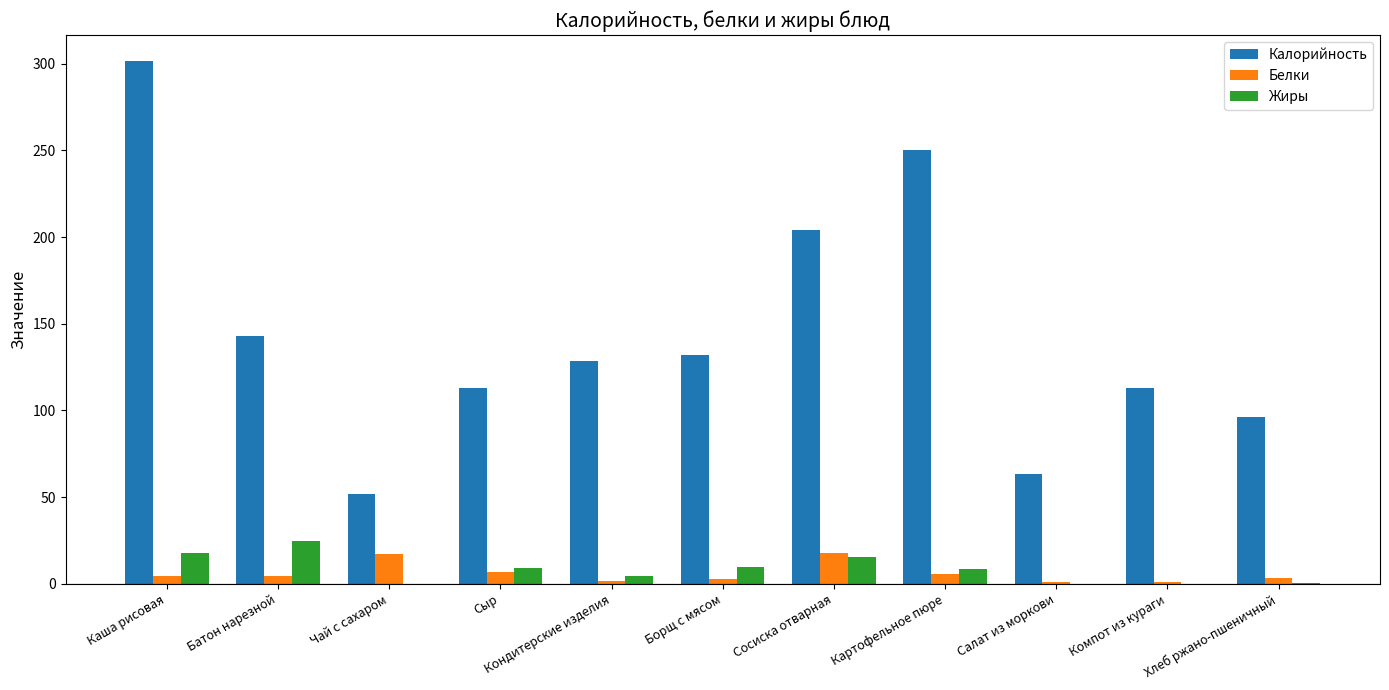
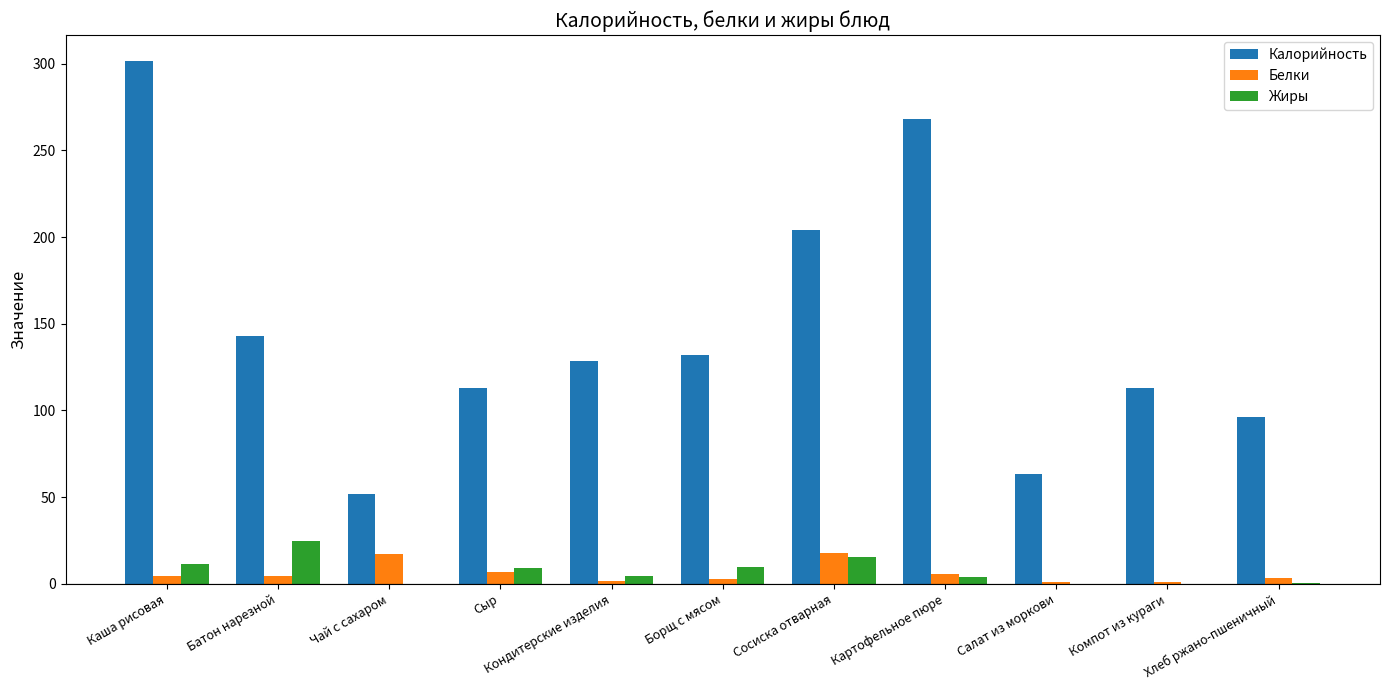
Жиры, Каша рисовая: 18 -> 12
Калорийность, Картофельное пюре: 250 -> 268
Жиры, Картофельное пюре: 9 -> 4
